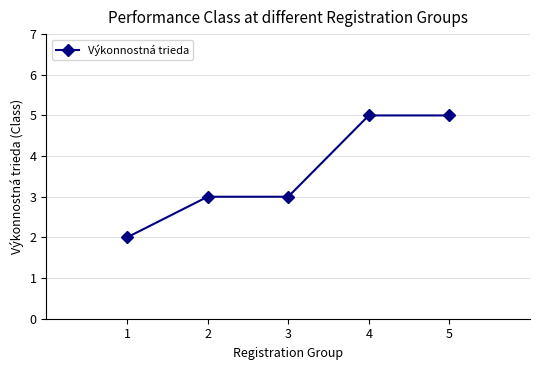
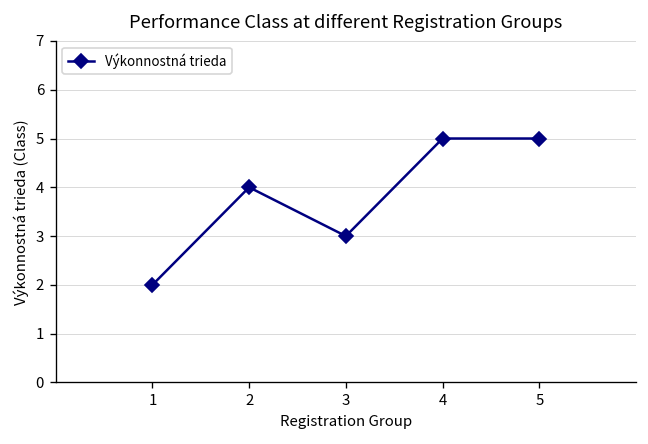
2: 3 -> 4
